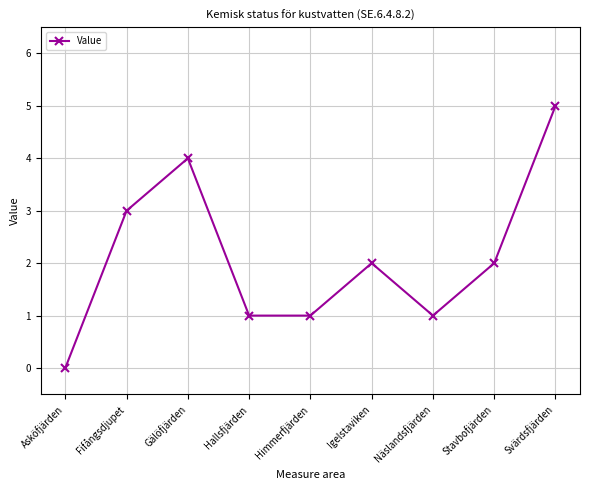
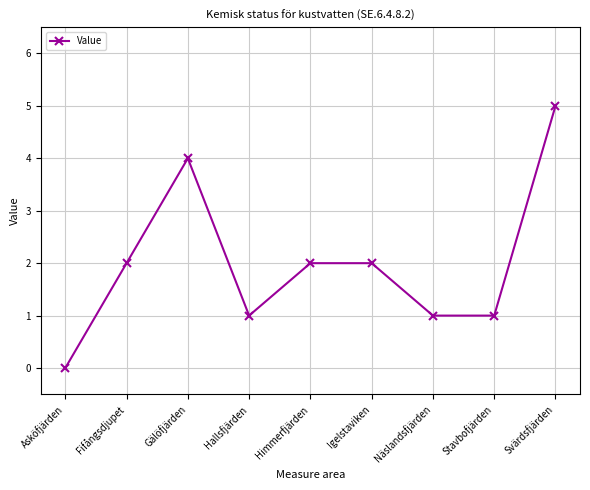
Fifångsdjupet: 3 -> 2
Himmerfjärden: 1 -> 2
Stavbofjärden: 2 -> 1
